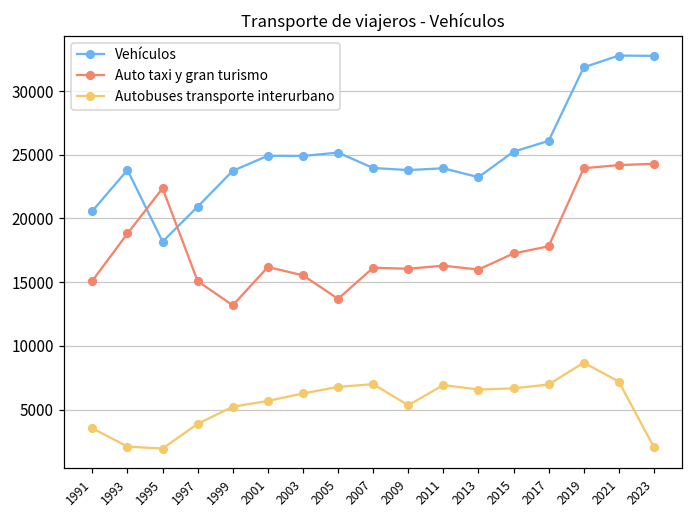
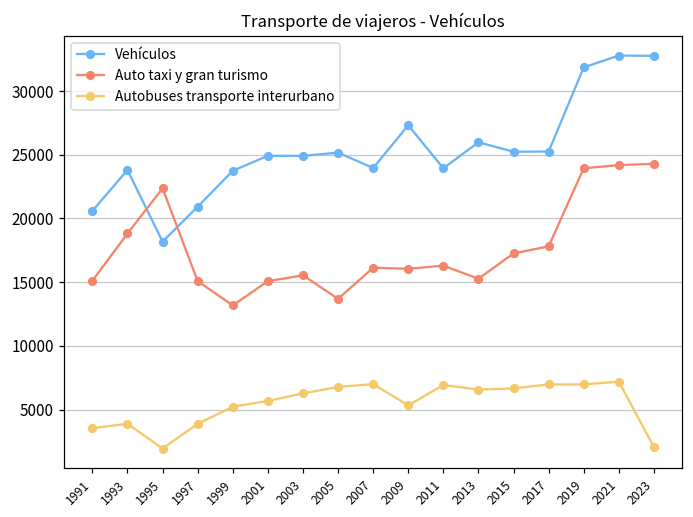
Autobuses transporte interurbano, 1993: 2100 -> 3900
Auto taxi y gran turismo, 2001: 16200 -> 15100
Vehículos, 2009: 23800 -> 27300
Vehículos, 2013: 23200 -> 26000
Auto taxi y gran turismo, 2013: 16000 -> 15300
Vehículos, 2017: 26100 -> 25300
Autobuses transporte interurbano, 2019: 8700 -> 7000
